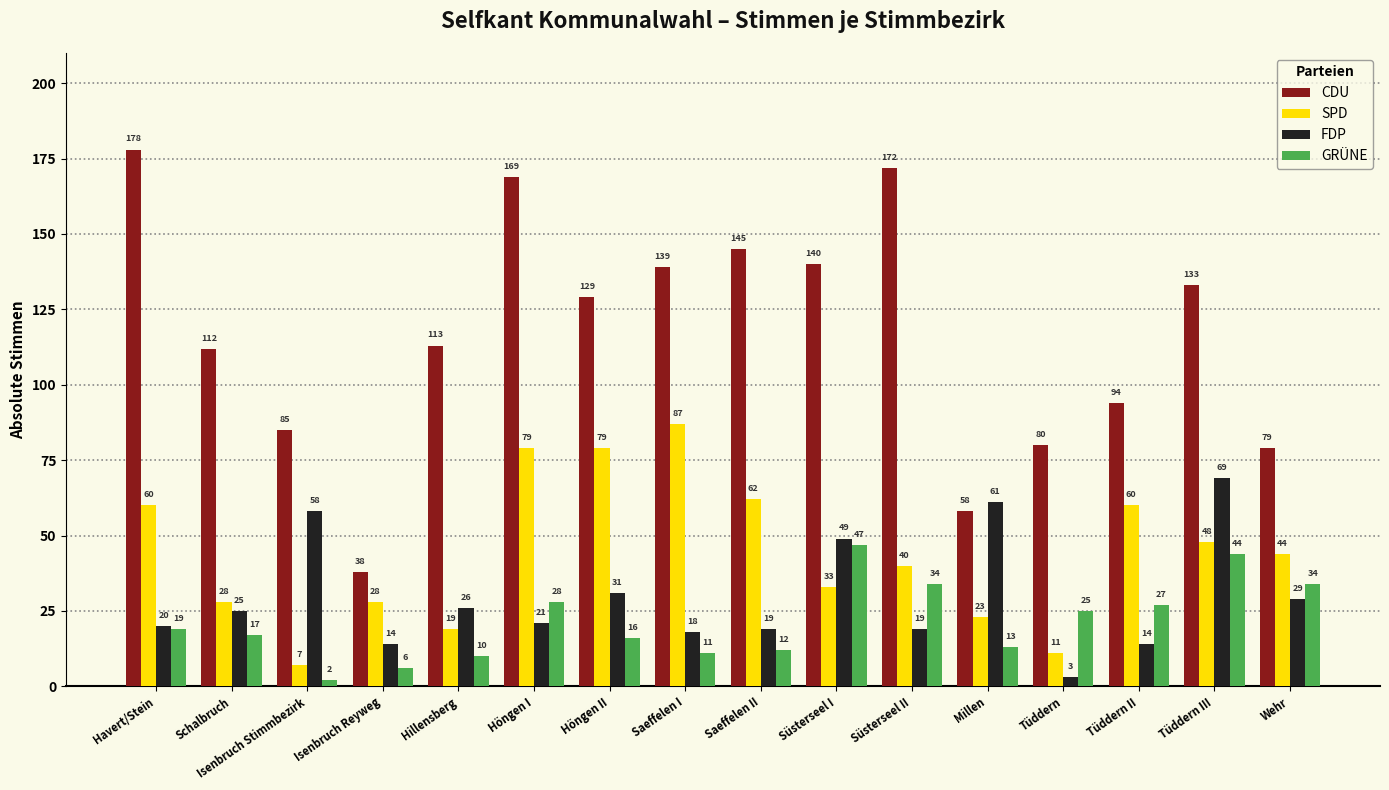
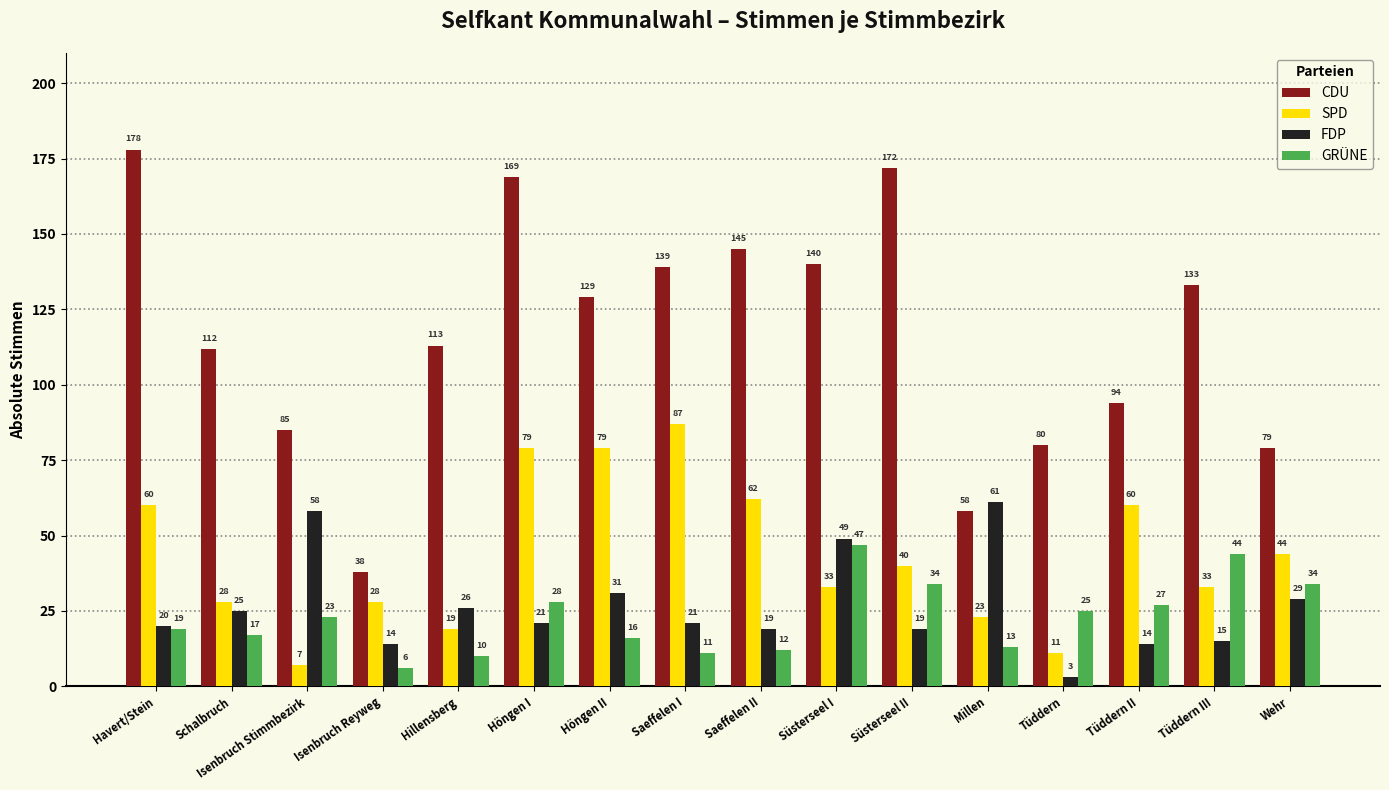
GRÜNE, Isenbruch Stimmbezirk: 2 -> 23
FDP, Saeffelen I: 18 -> 21
SPD, Tüddern III: 48 -> 33
FDP, Tüddern III: 69 -> 15
